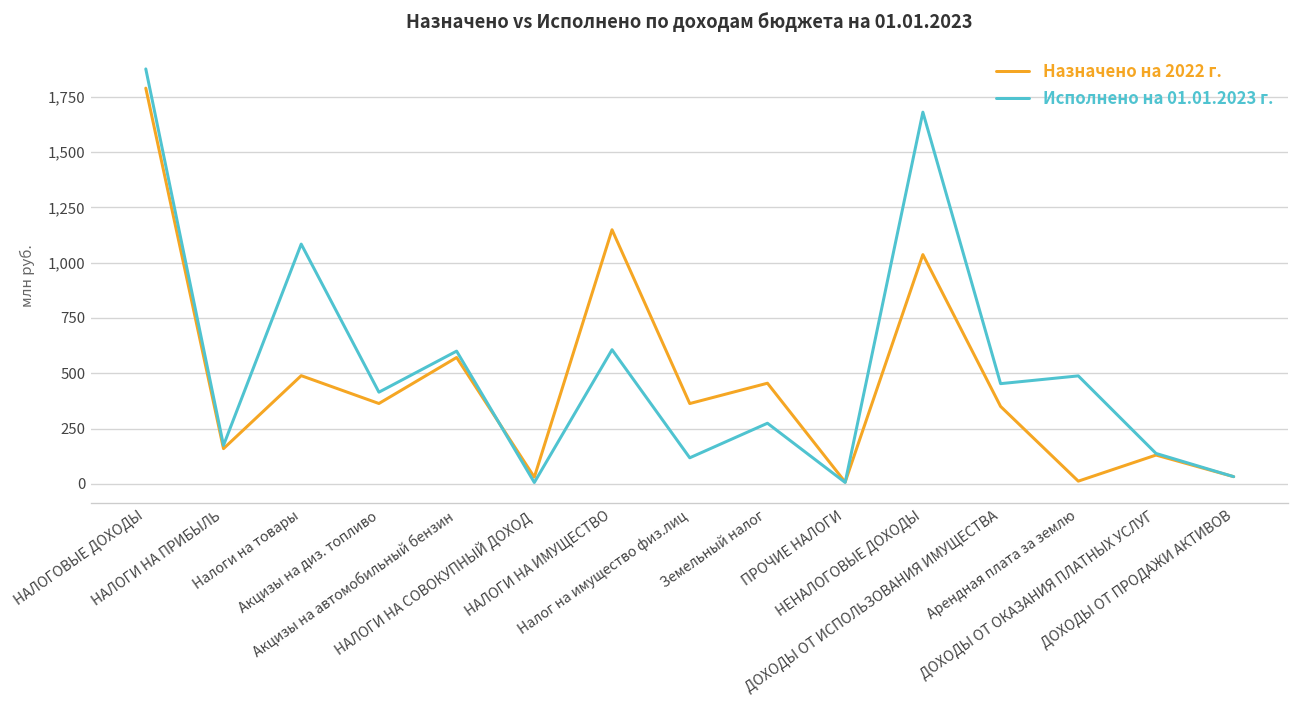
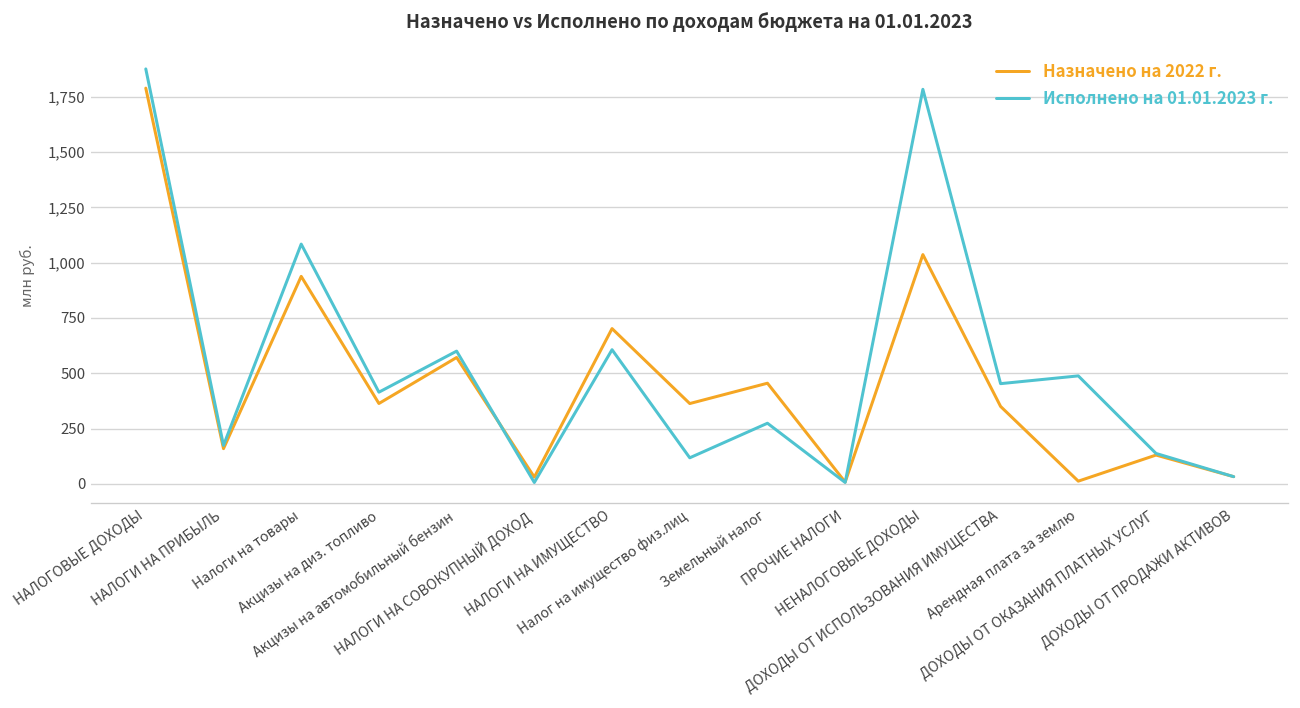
Назначено на 2022 г., Налоги на товары: 490 -> 940
Назначено на 2022 г., НАЛОГИ НА ИМУЩЕСТВО: 1,150 -> 700
Исполнено на 01.01.2023 г., НЕНАЛОГОВЫЕ ДОХОДЫ: 1,680 -> 1,780
